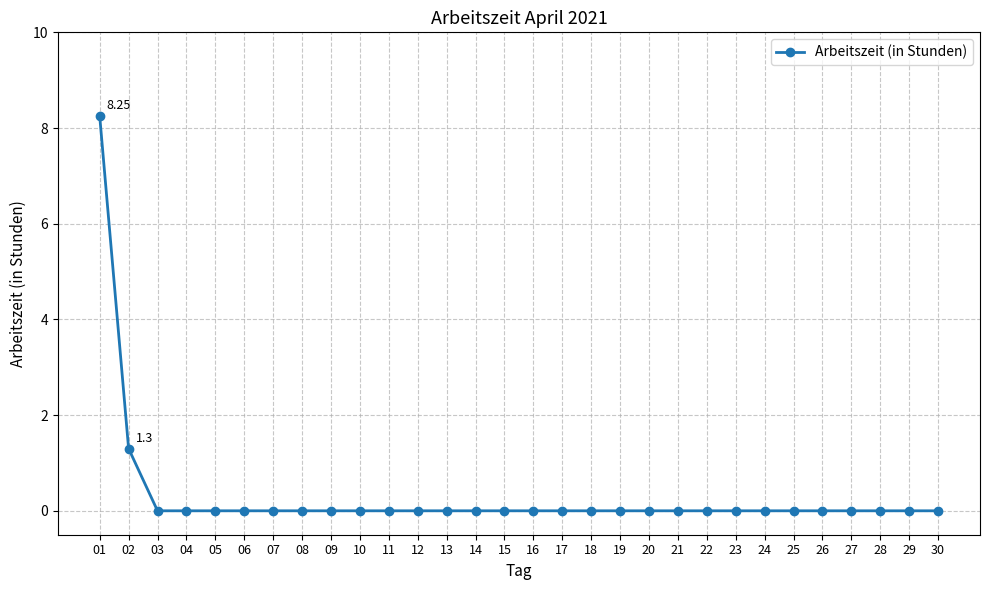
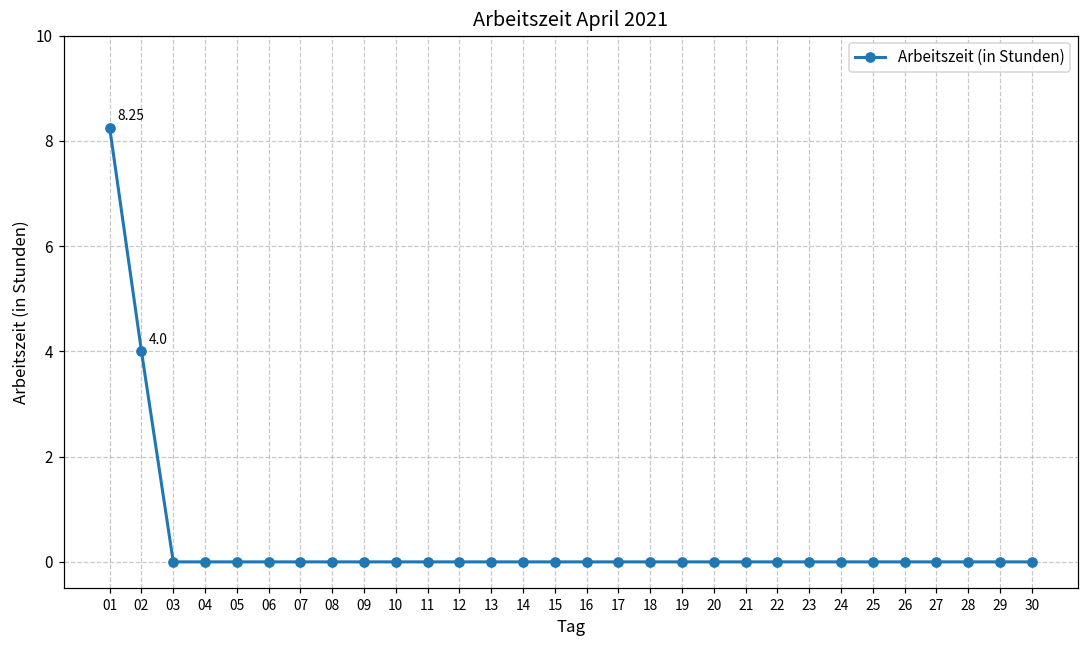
02: 1.3 -> 4.0
